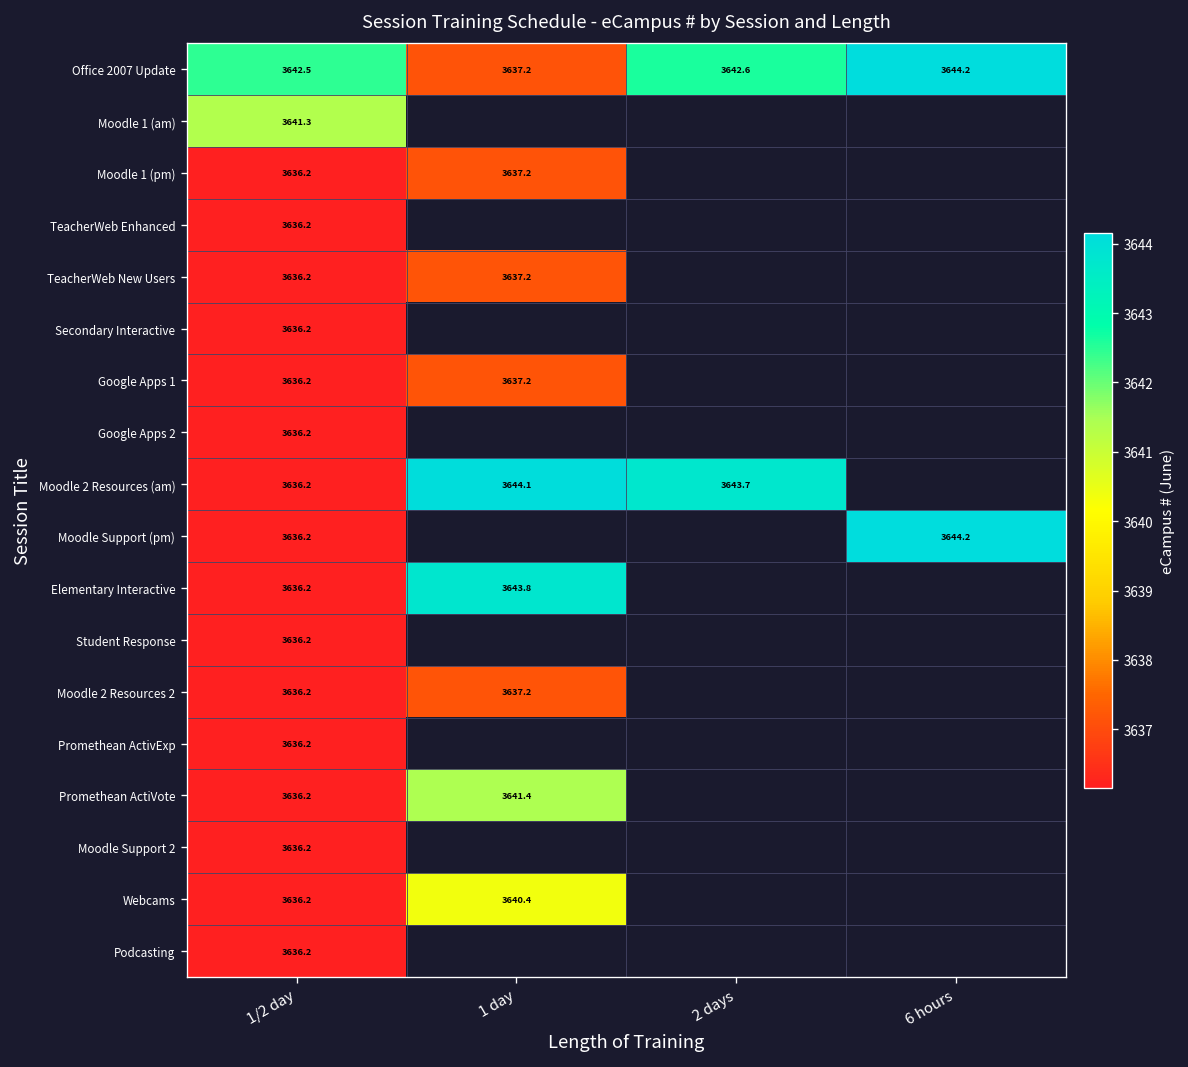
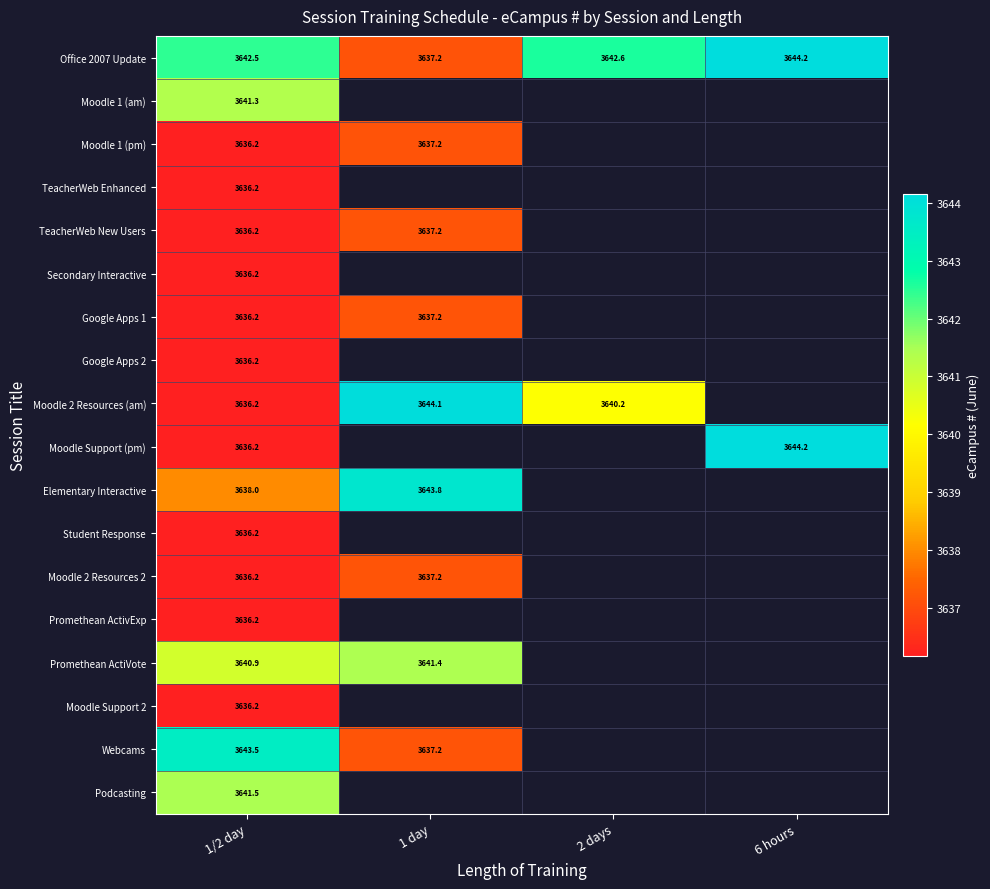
Moodle 2 Resources (am), 2 days: 3643.7 -> 3640.2
Elementary Interactive, 1/2 day: 3636.2 -> 3638.0
Promethean ActiVote, 1/2 day: 3636.2 -> 3640.9
Webcams, 1/2 day: 3636.2 -> 3643.5
Webcams, 1 day: 3640.4 -> 3637.2
Podcasting, 1/2 day: 3636.2 -> 3641.5
